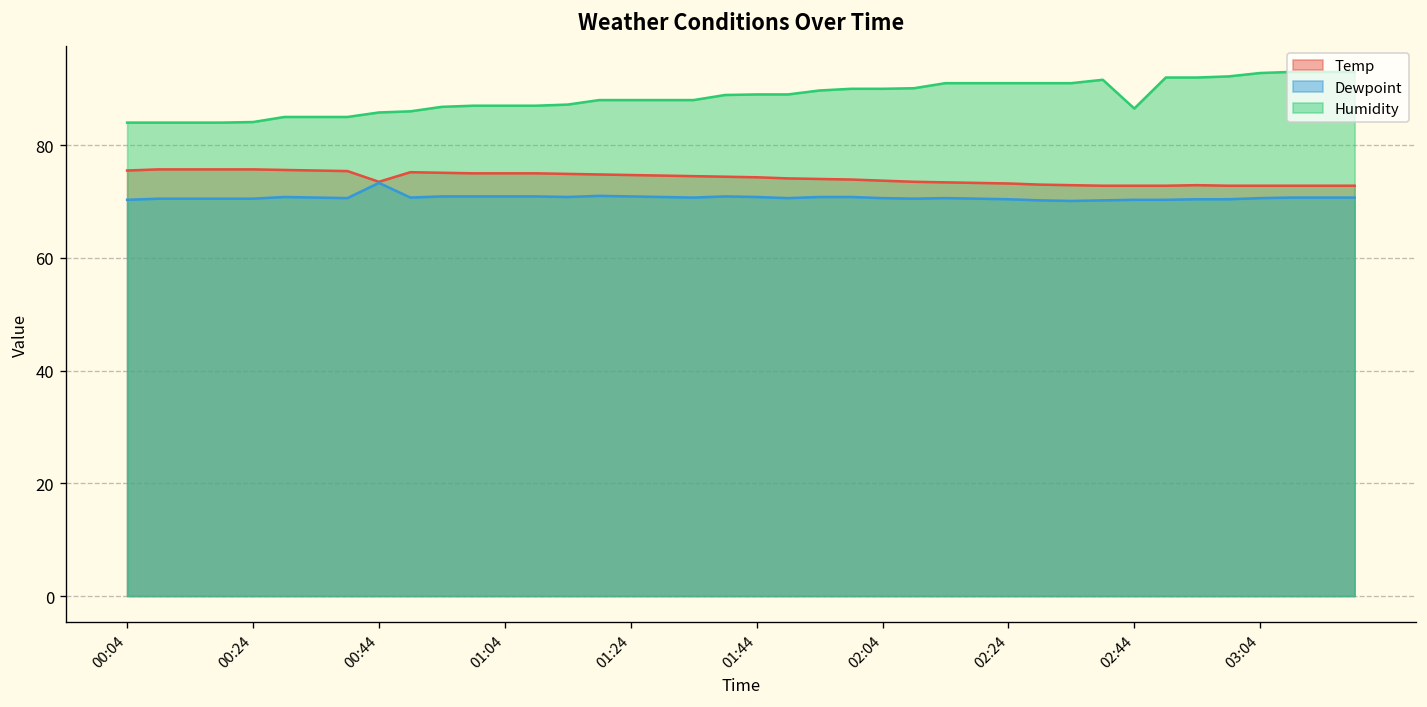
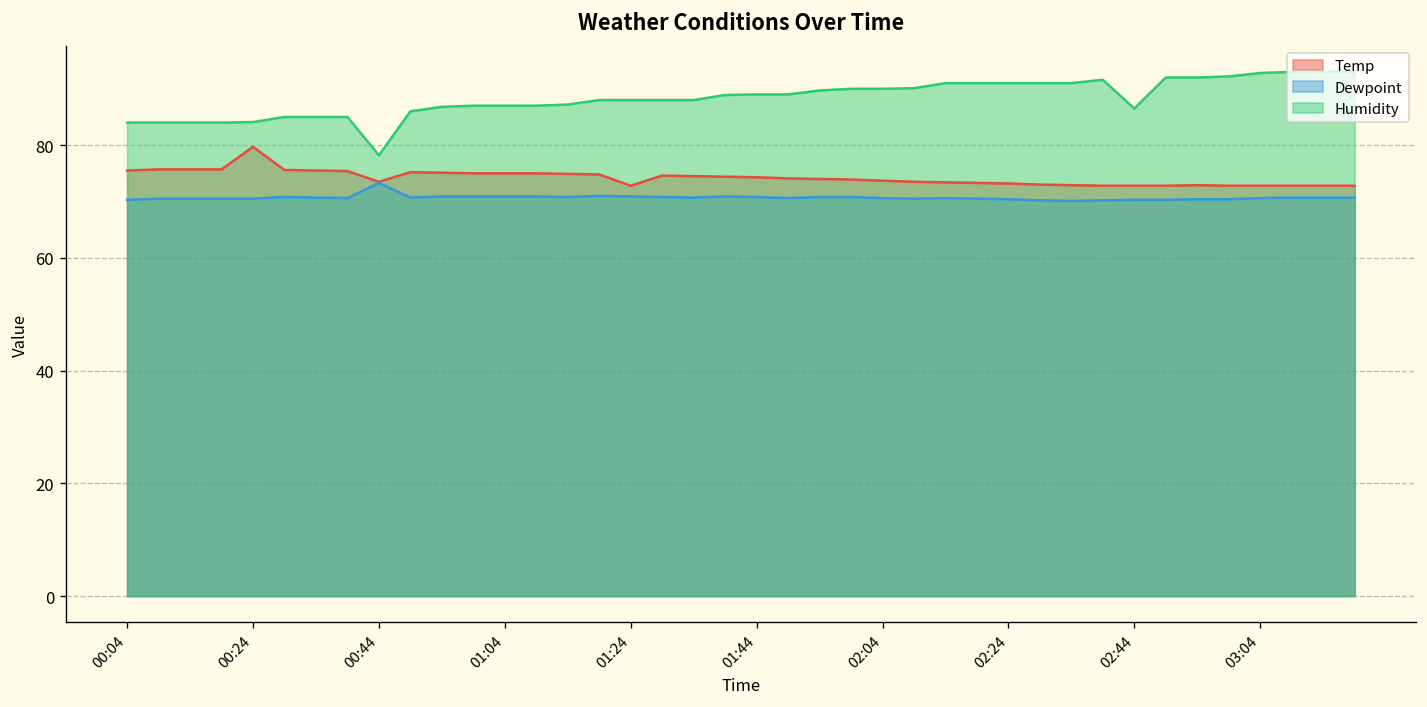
Temp, 00:24: 76 -> 80
Humidity, 00:44: 86 -> 78
Temp, 01:24: 75 -> 73
